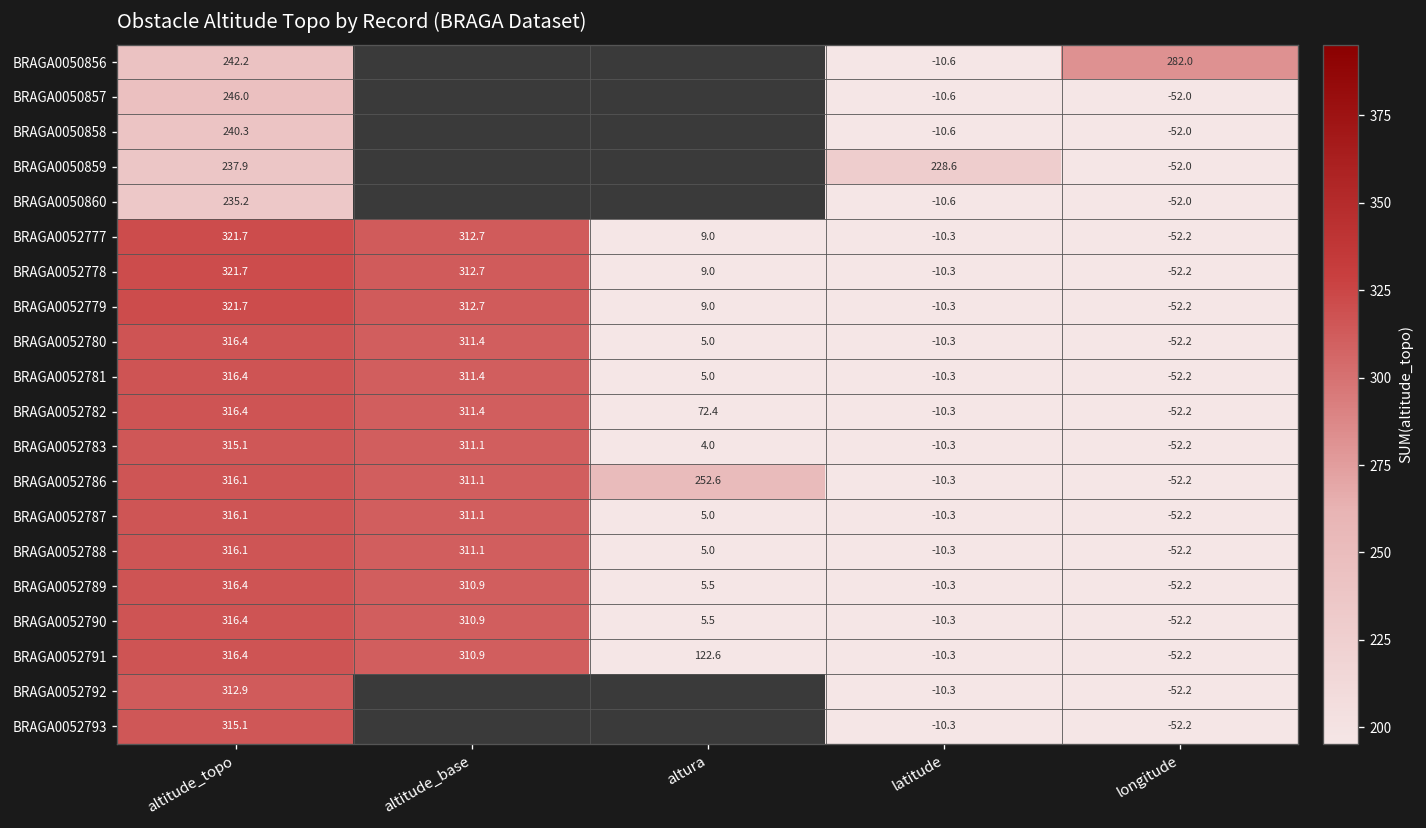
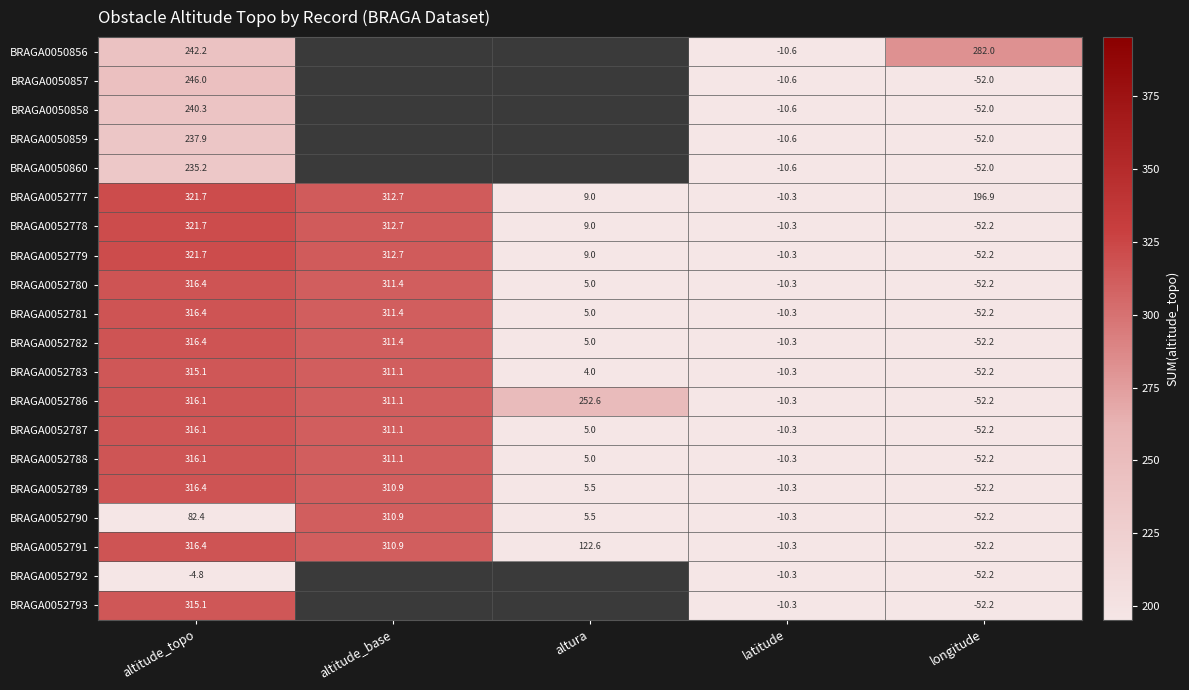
BRAGA0050859, latitude: 228.6 -> -10.6
BRAGA0052777, longitude: -52.2 -> 196.9
BRAGA0052782, altura: 72.4 -> 5.0
BRAGA0052790, altitude_topo: 316.4 -> 82.4
BRAGA0052792, altitude_topo: 312.9 -> -4.8
